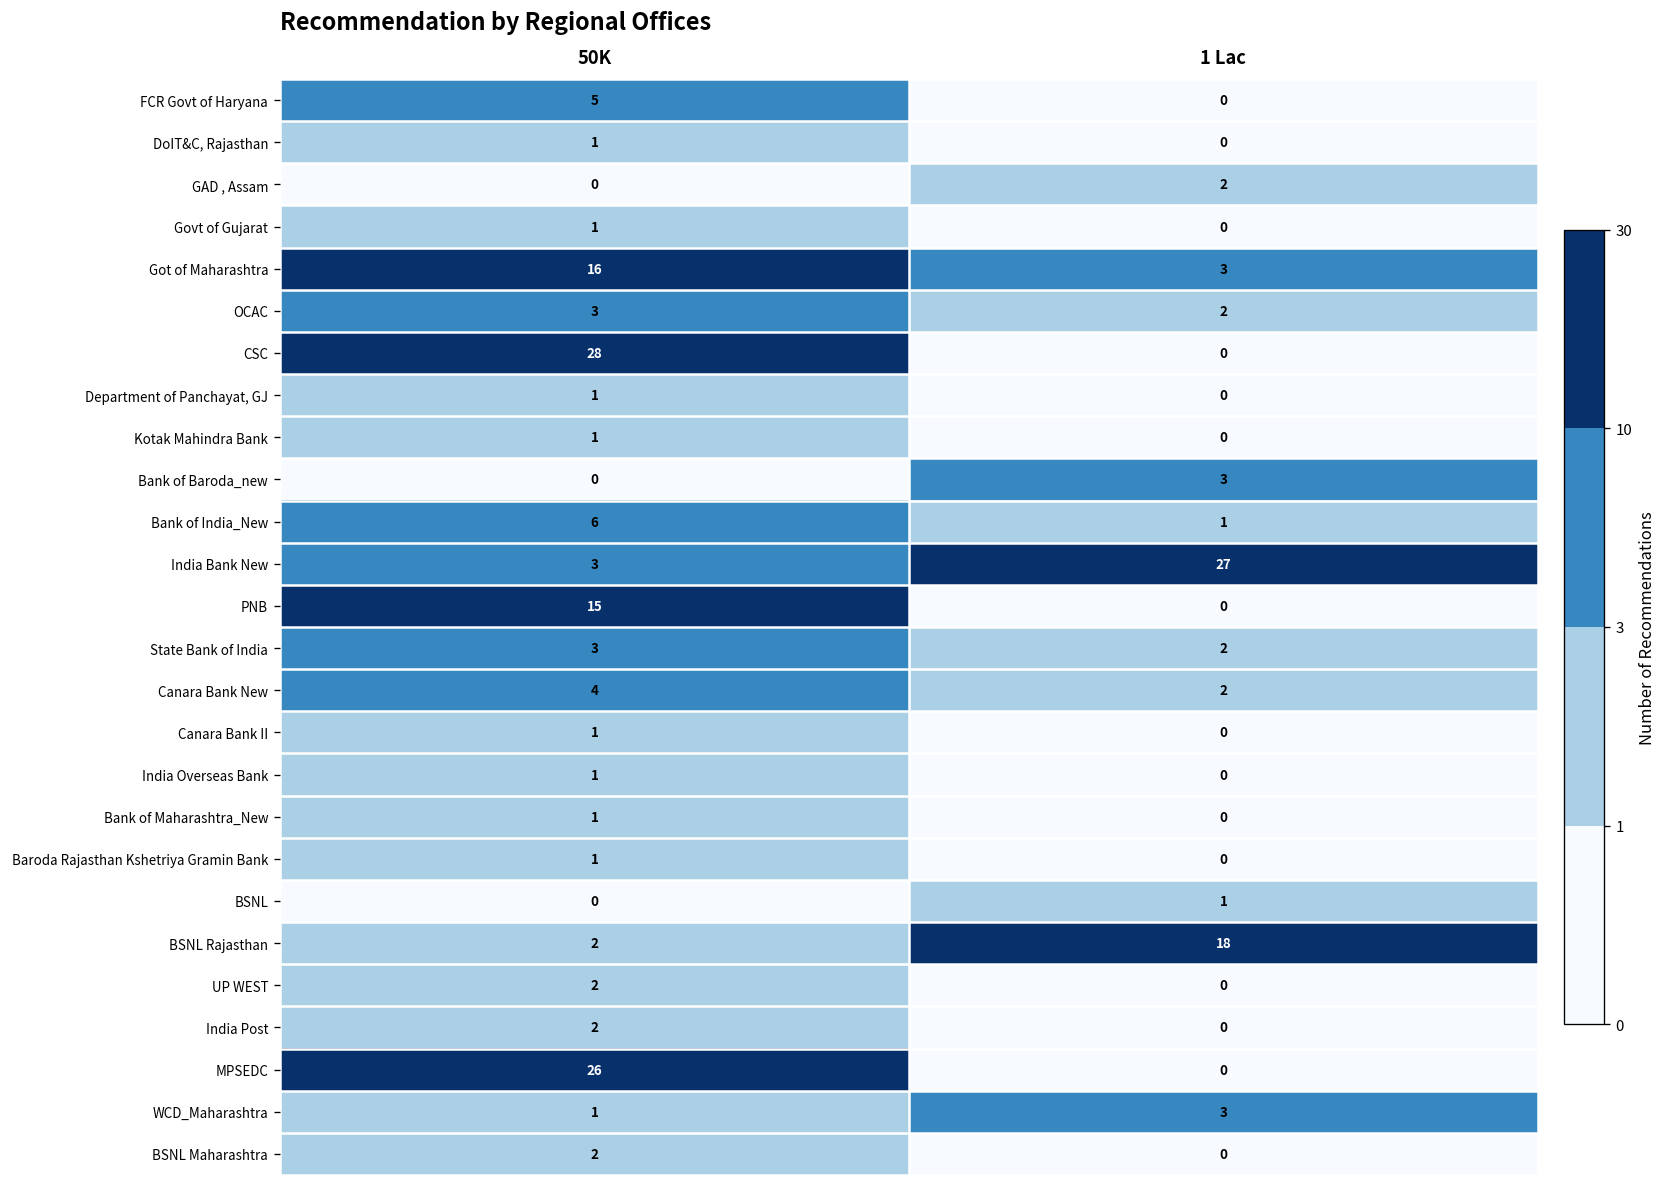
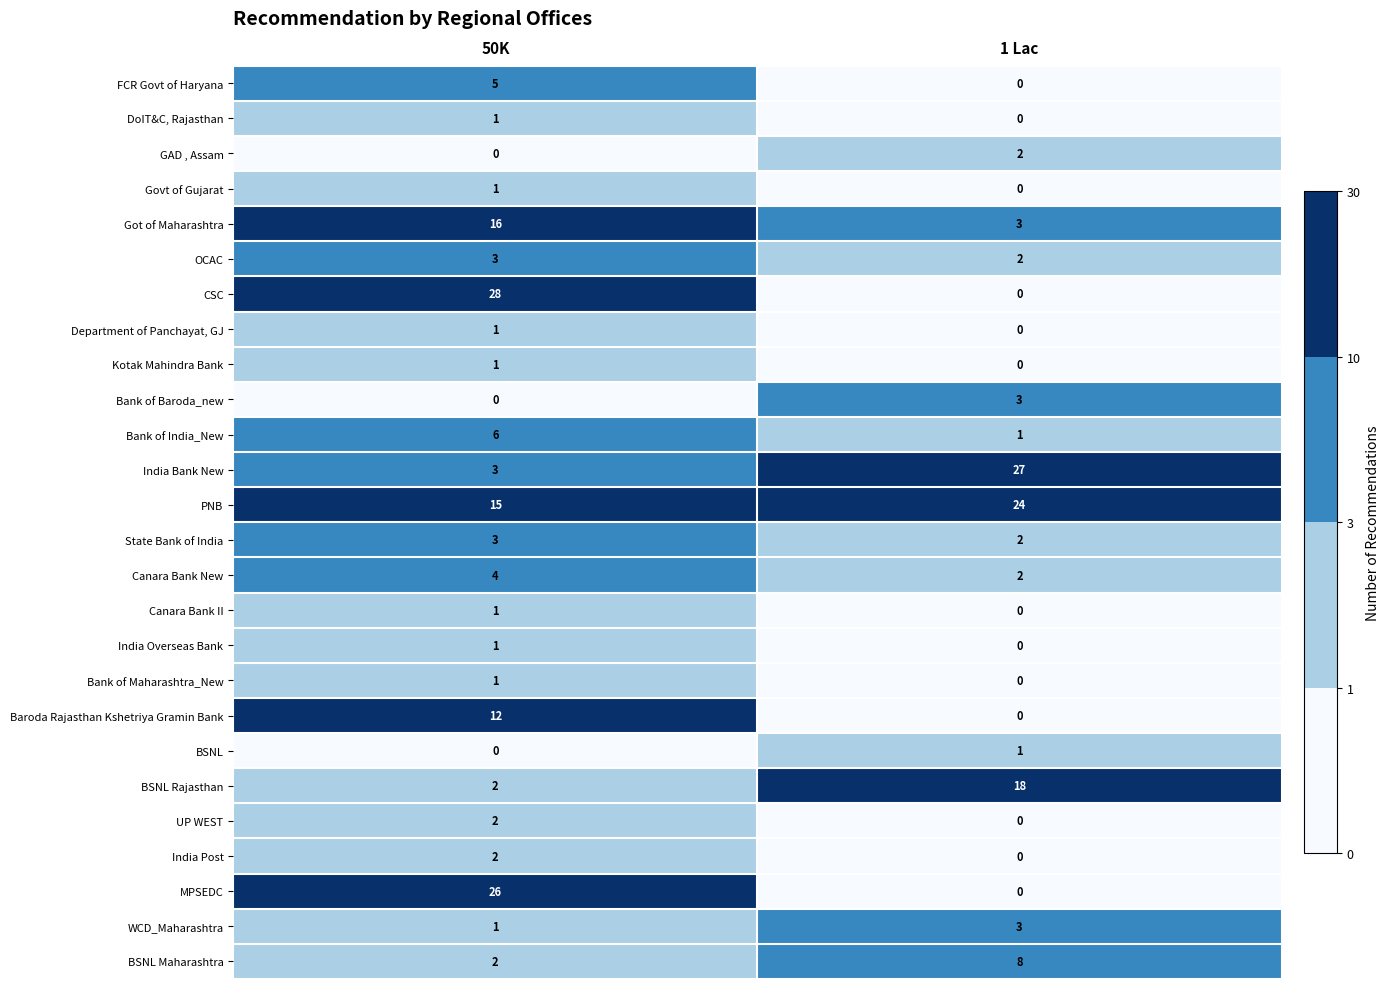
PNB, 1 Lac: 0 -> 24
Baroda Rajasthan Kshetriya Gramin Bank, 50K: 1 -> 12
BSNL Maharashtra, 1 Lac: 0 -> 8
